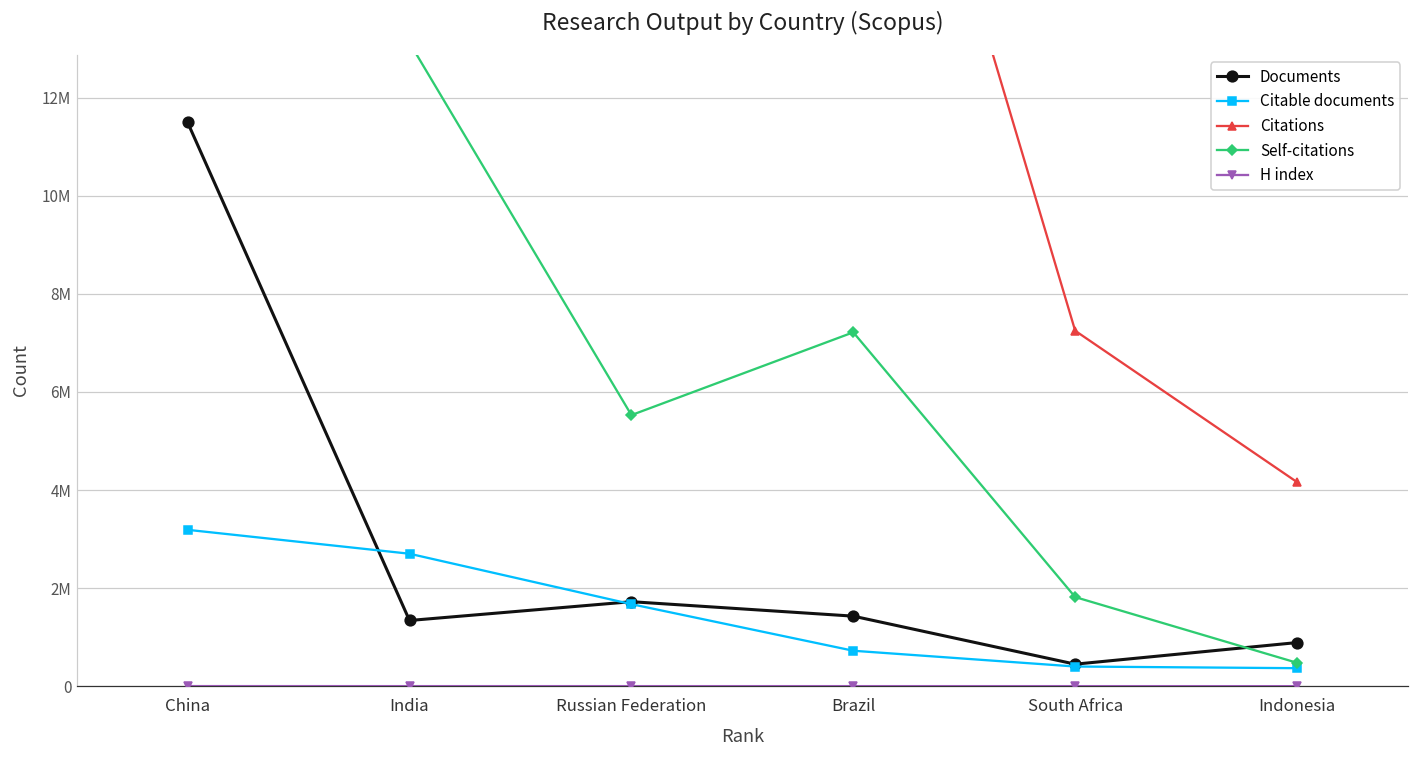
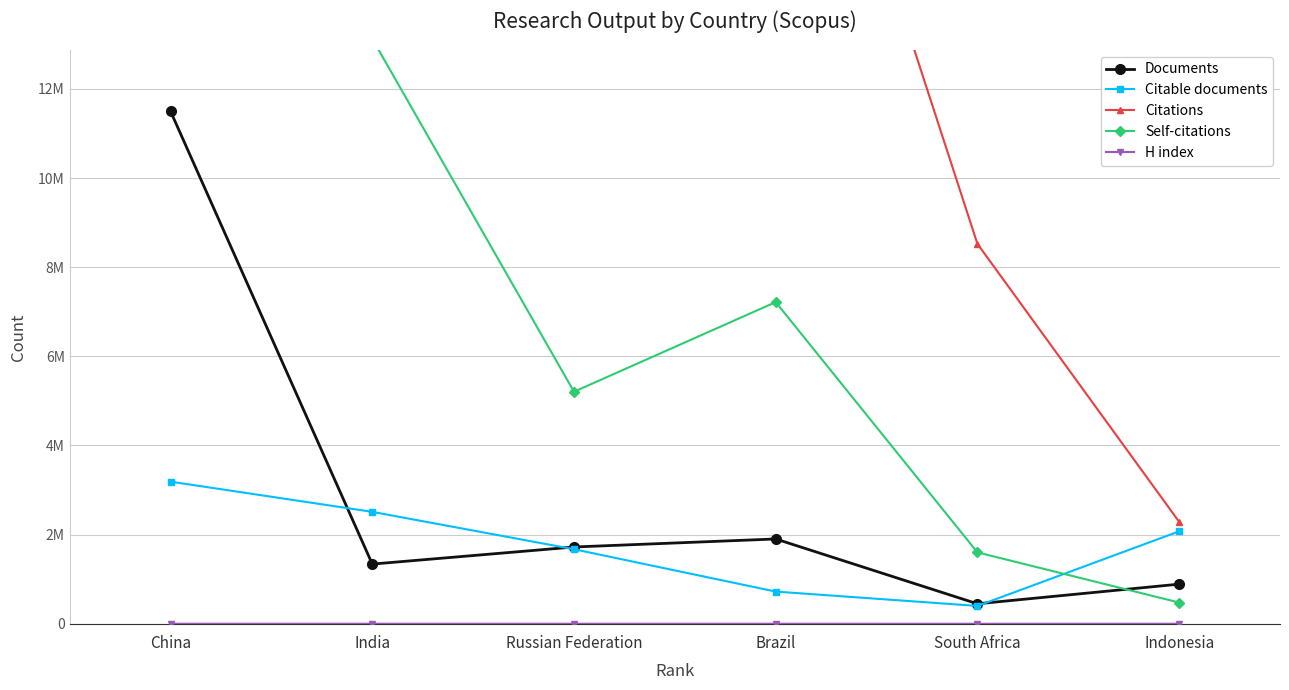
Citable documents, India: 2700000 -> 2500000
Self-citations, Russian Federation: 5500000 -> 5200000
Documents, Brazil: 1400000 -> 1900000
Citations, South Africa: 7200000 -> 8500000
Self-citations, South Africa: 1800000 -> 1600000
Citable documents, Indonesia: 400000 -> 2100000
Citations, Indonesia: 4200000 -> 2300000
